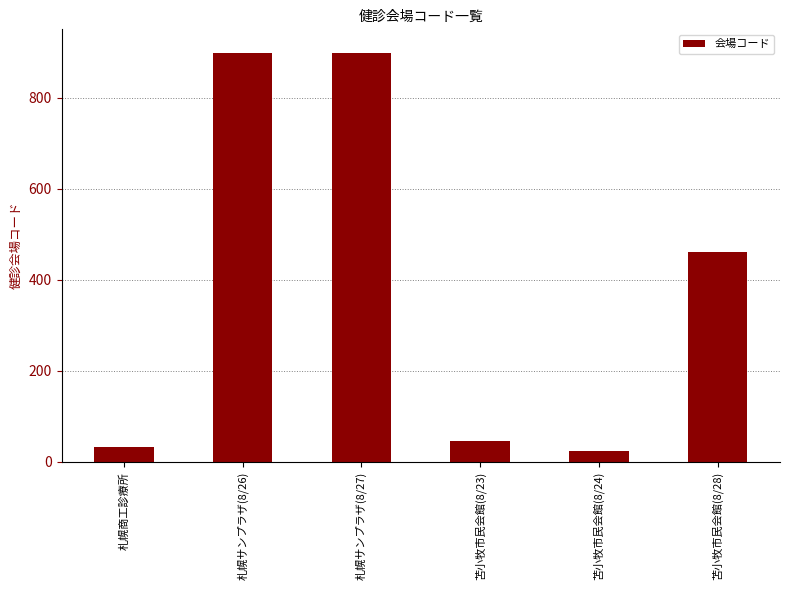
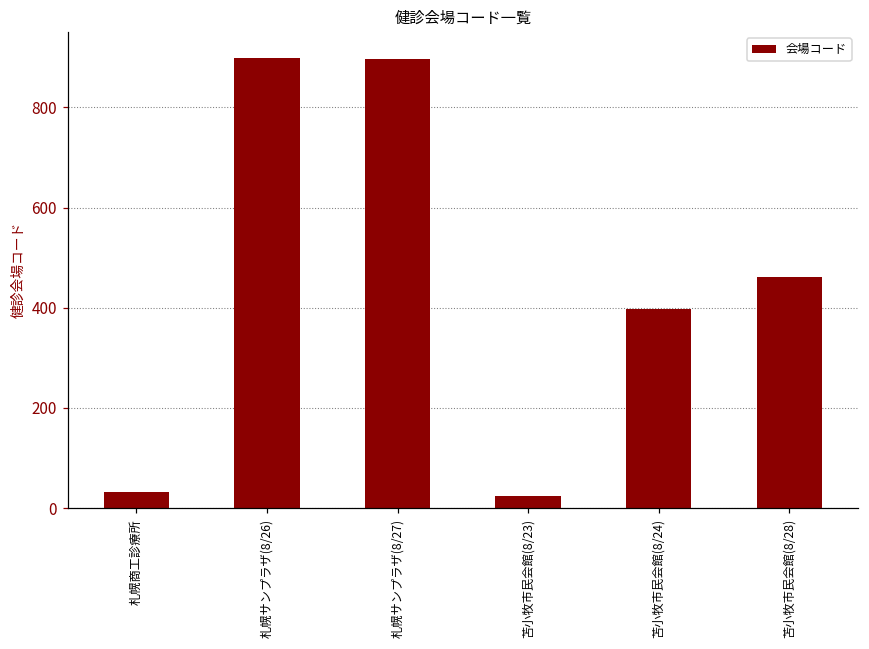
苫小牧市民会館(8/23): 50 -> 20
苫小牧市民会館(8/24): 20 -> 400
